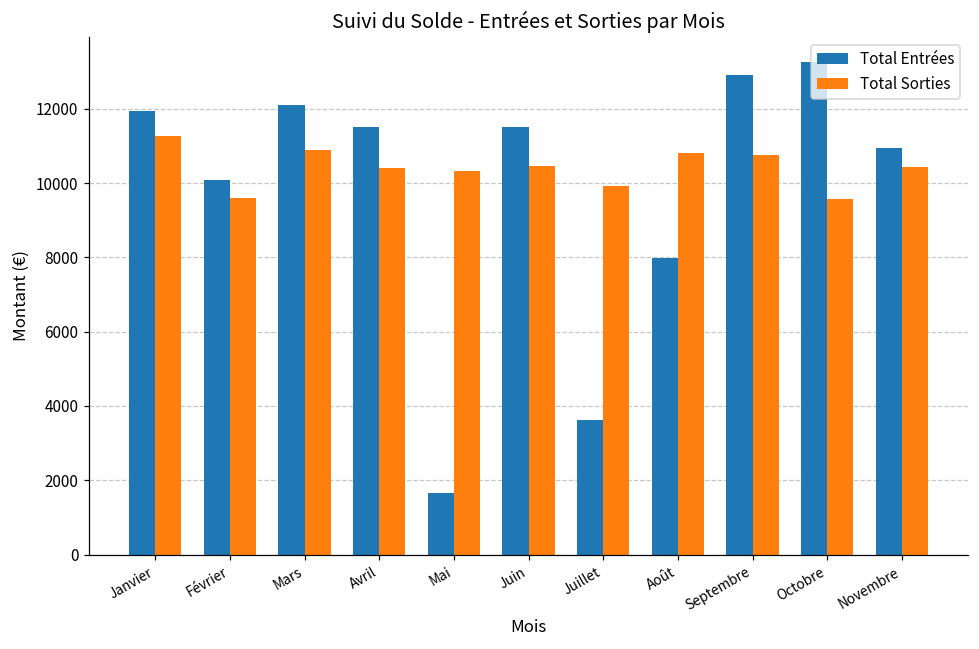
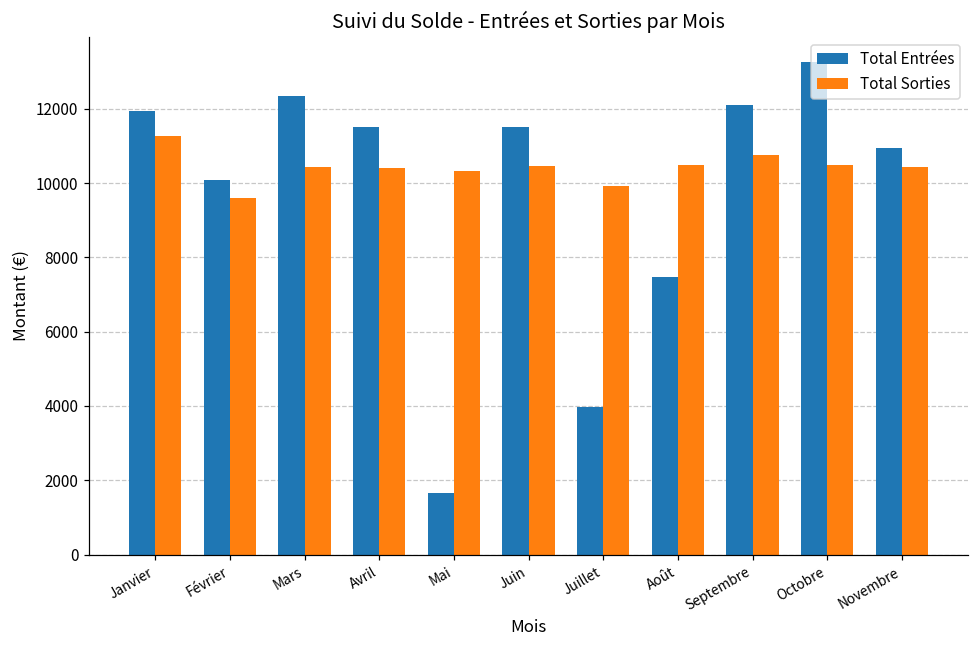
Total Entrées, Mars: 12100 -> 12300
Total Sorties, Mars: 10900 -> 10400
Total Entrées, Juillet: 3600 -> 4000
Total Entrées, Août: 8000 -> 7500
Total Sorties, Août: 10800 -> 10500
Total Entrées, Septembre: 12900 -> 12100
Total Sorties, Octobre: 9600 -> 10500
